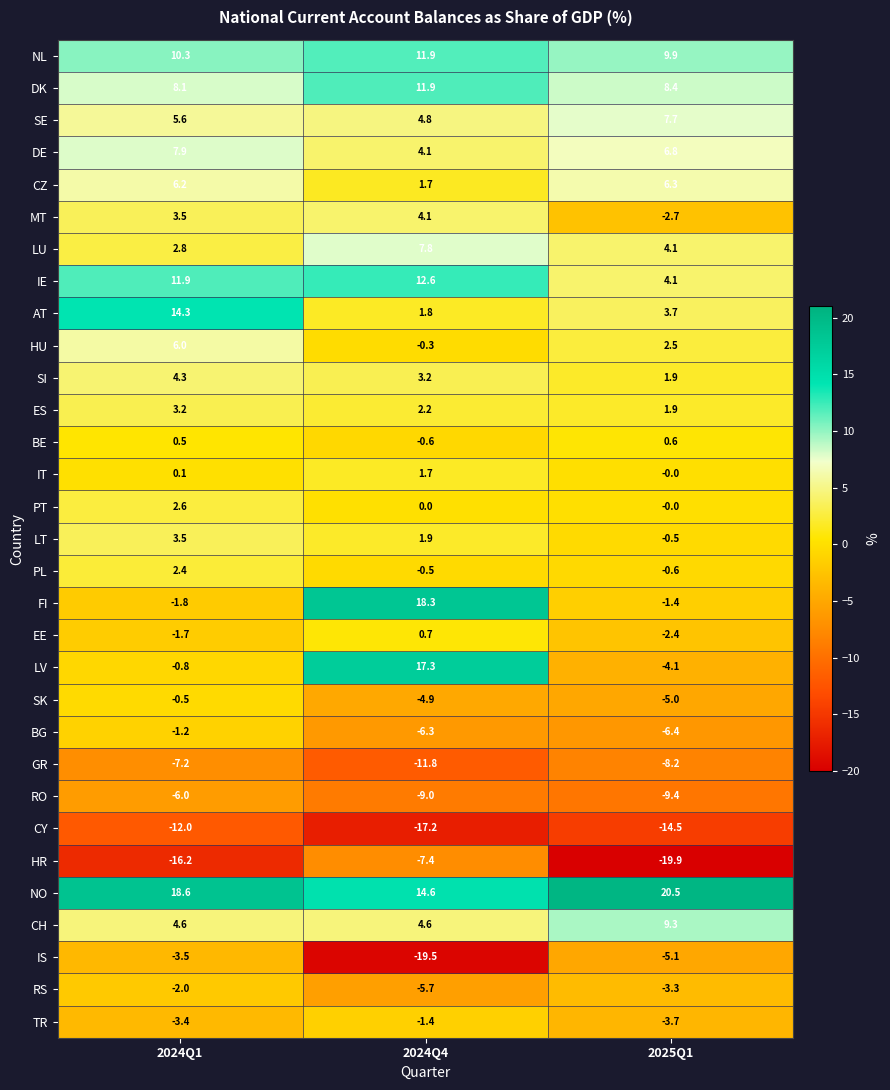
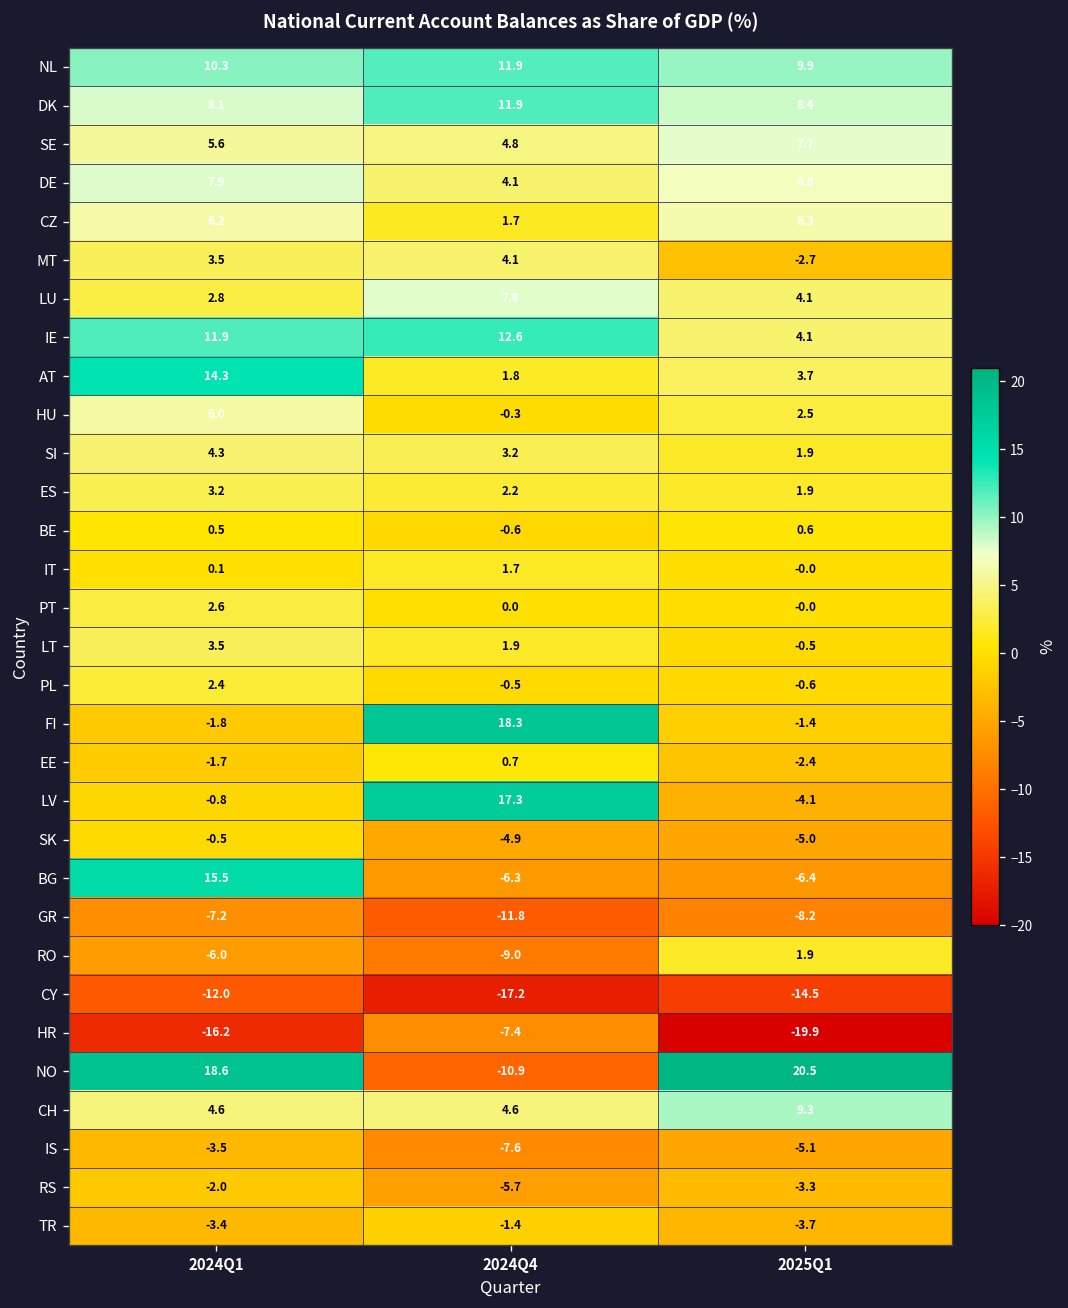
BG, 2024Q1: -1.2 -> 15.5
RO, 2025Q1: -9.4 -> 1.9
NO, 2024Q4: 14.6 -> -10.9
IS, 2024Q4: -19.5 -> -7.6
